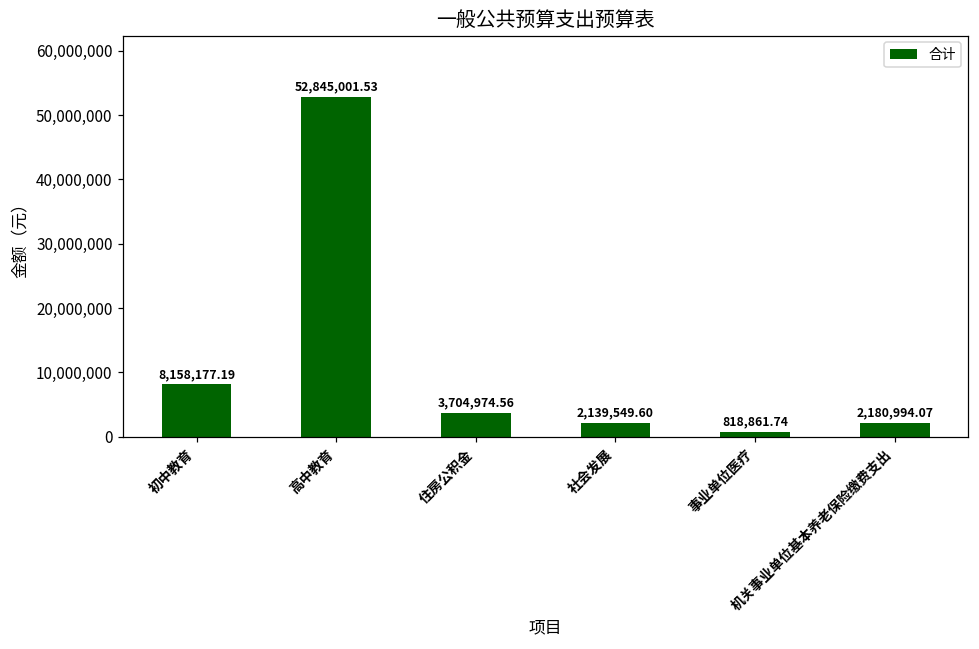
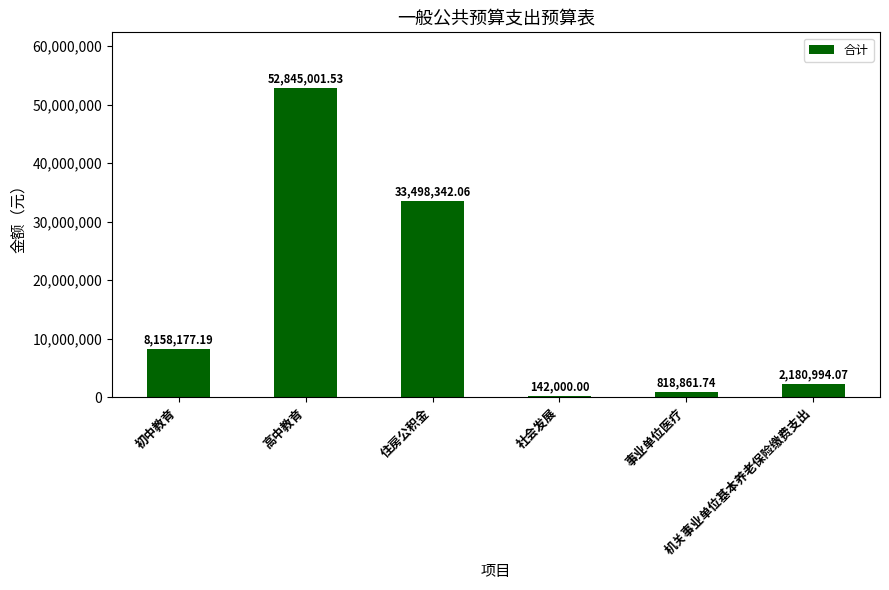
住房公积金: 3,704,974.56 -> 33,498,342.06
社会发展: 2,139,549.60 -> 142,000.00
